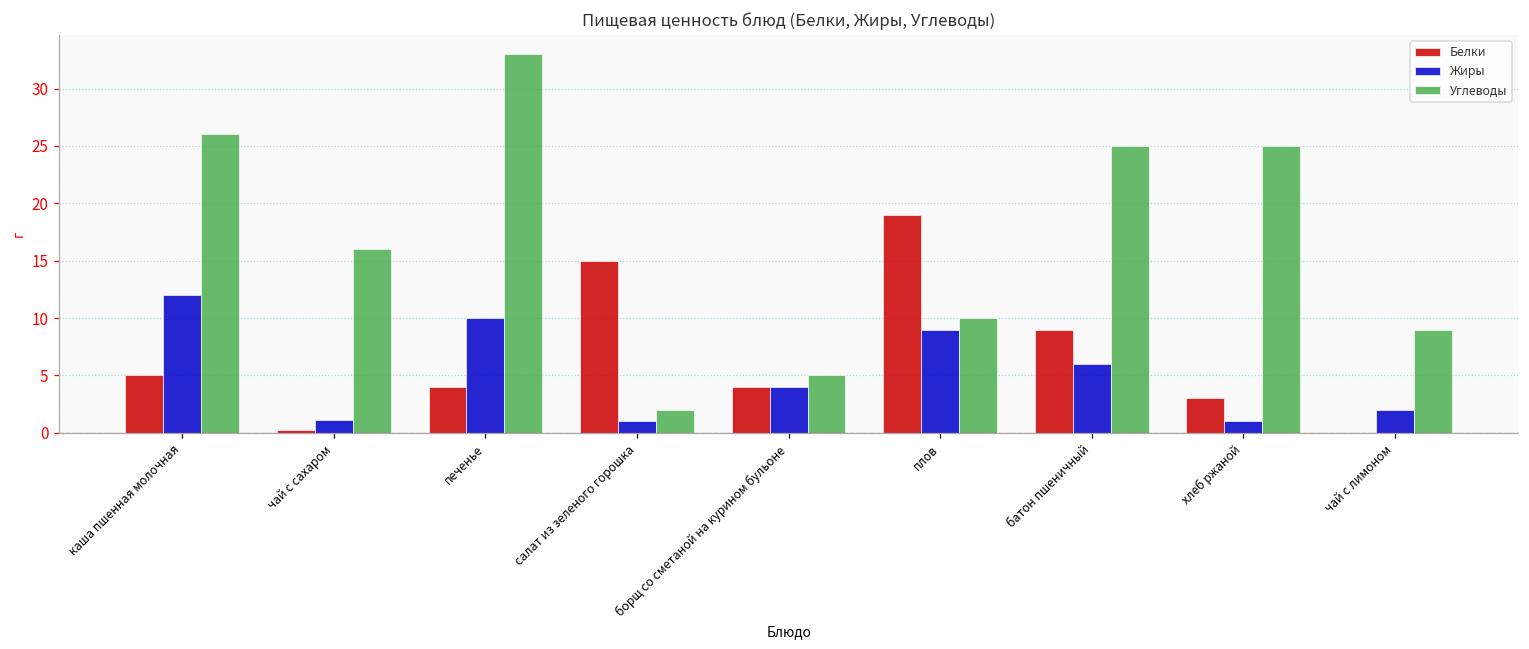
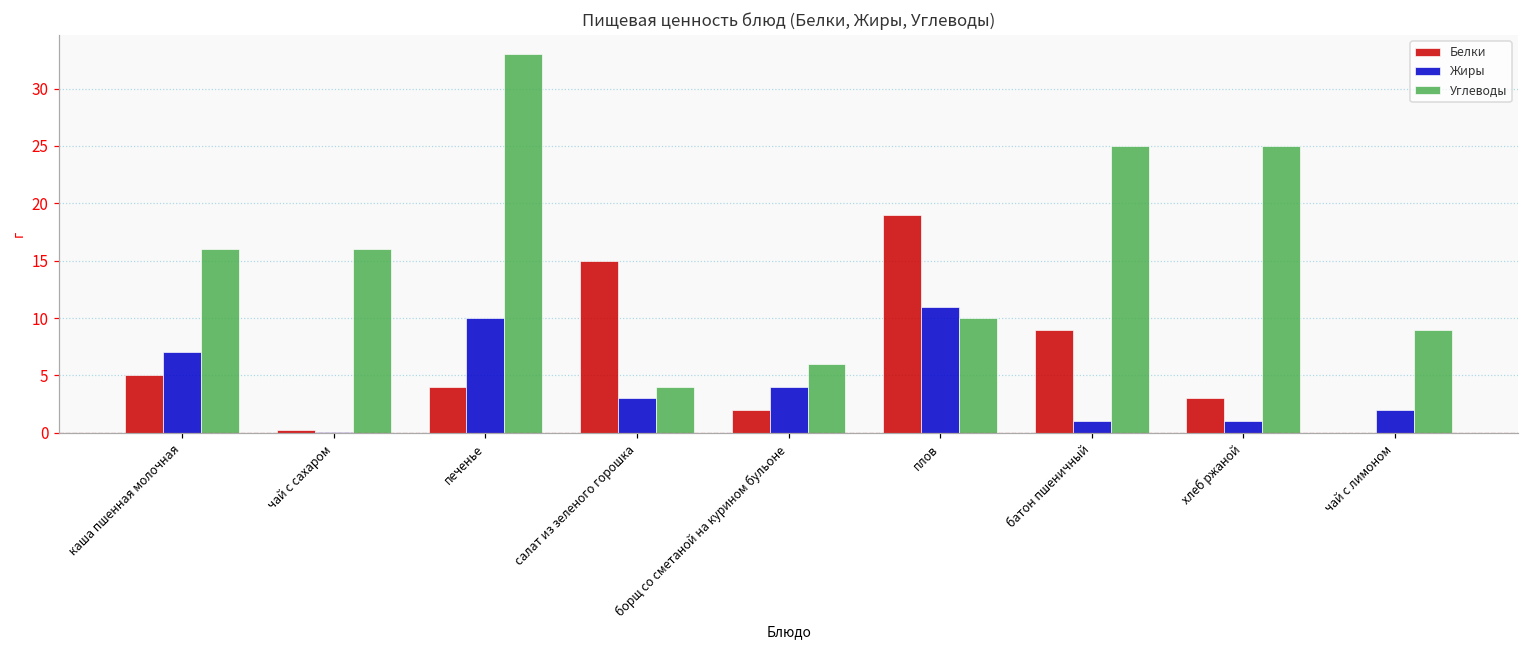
Жиры, каша пшенная молочная: 12 -> 7
Углеводы, каша пшенная молочная: 26 -> 16
Жиры, чай с сахаром: 1.1 -> 0.1
Жиры, салат из зеленого горошка: 1 -> 3
Углеводы, салат из зеленого горошка: 2 -> 4
Белки, борщ со сметаной на курином бульоне: 4 -> 2
Углеводы, борщ со сметаной на курином бульоне: 5 -> 6
Жиры, плов: 9 -> 11
Жиры, батон пшеничный: 6 -> 1
